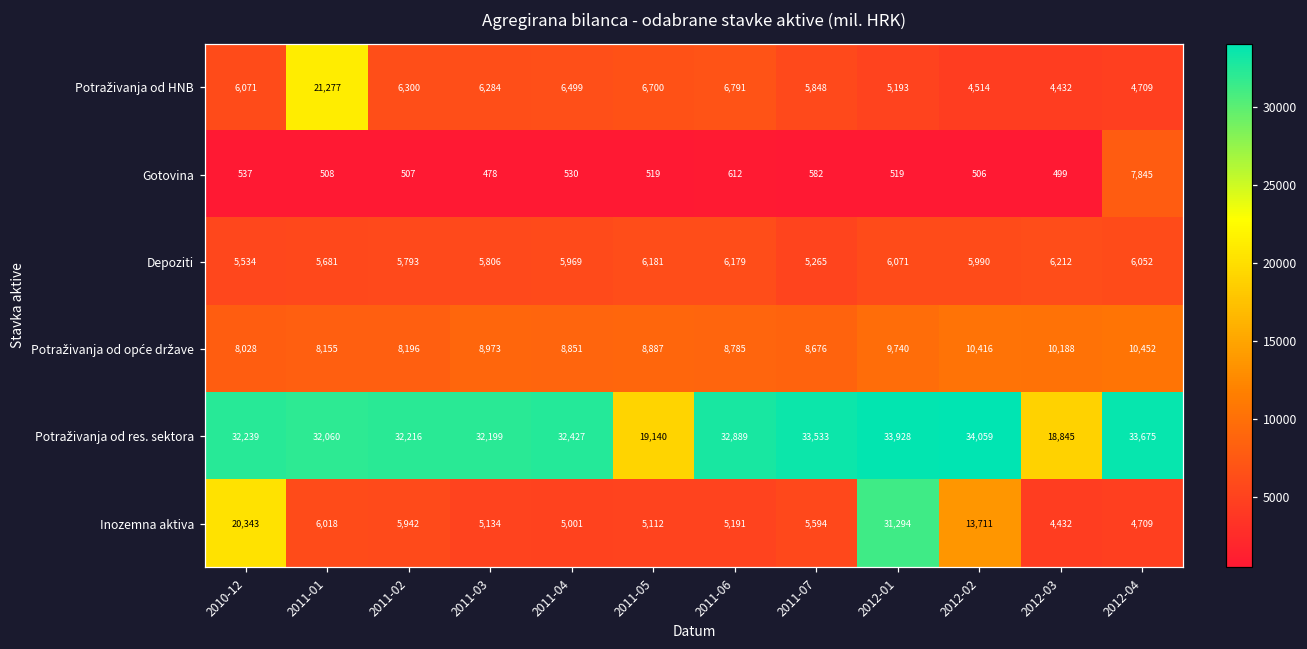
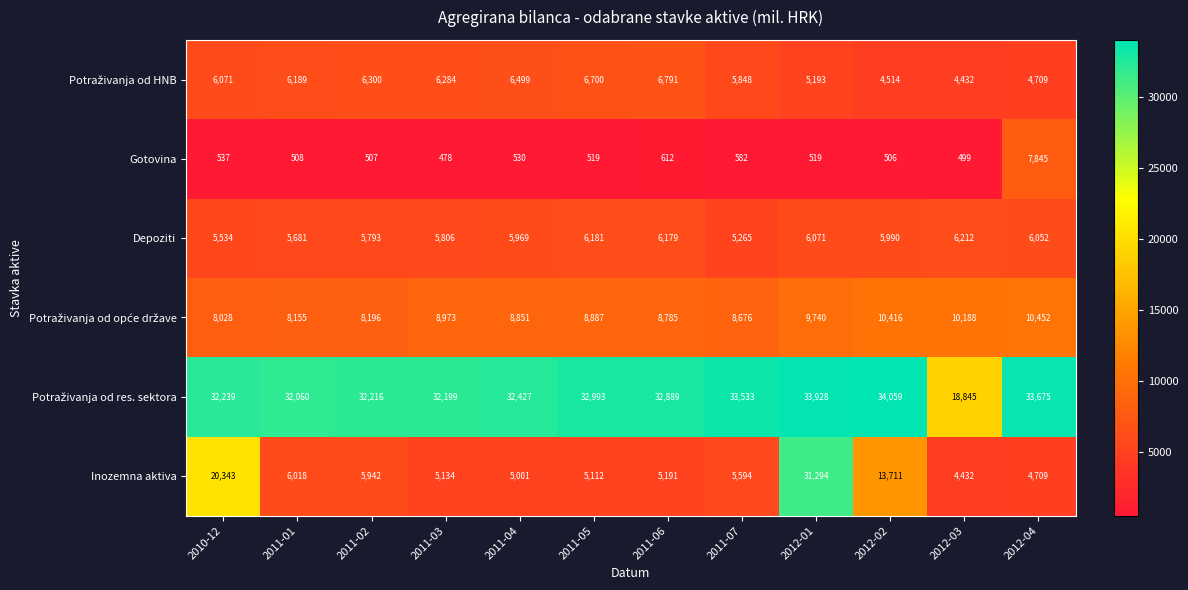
Potraživanja od HNB, 2011-01: 21,277 -> 6,189
Potraživanja od res. sektora, 2011-05: 19,140 -> 32,993
